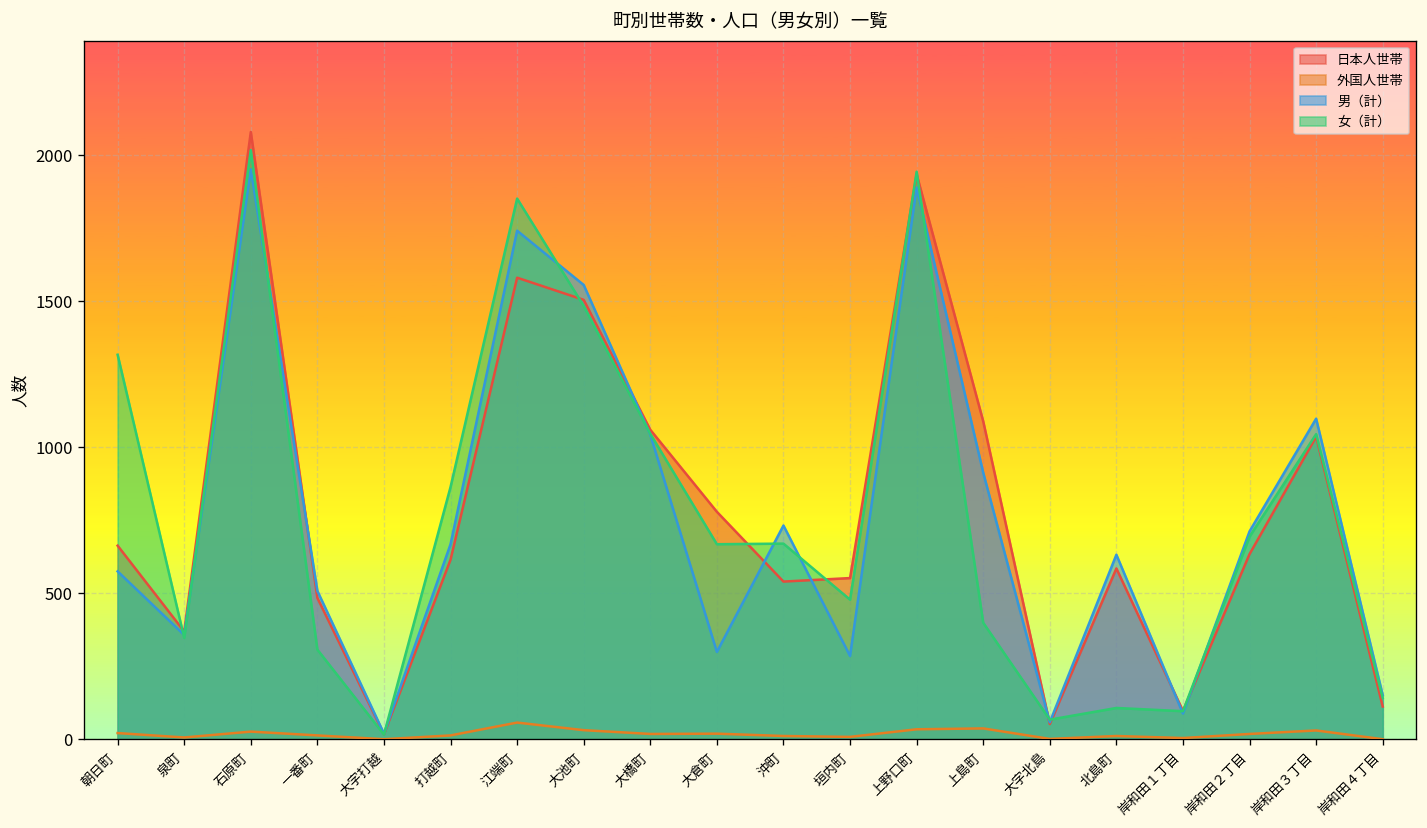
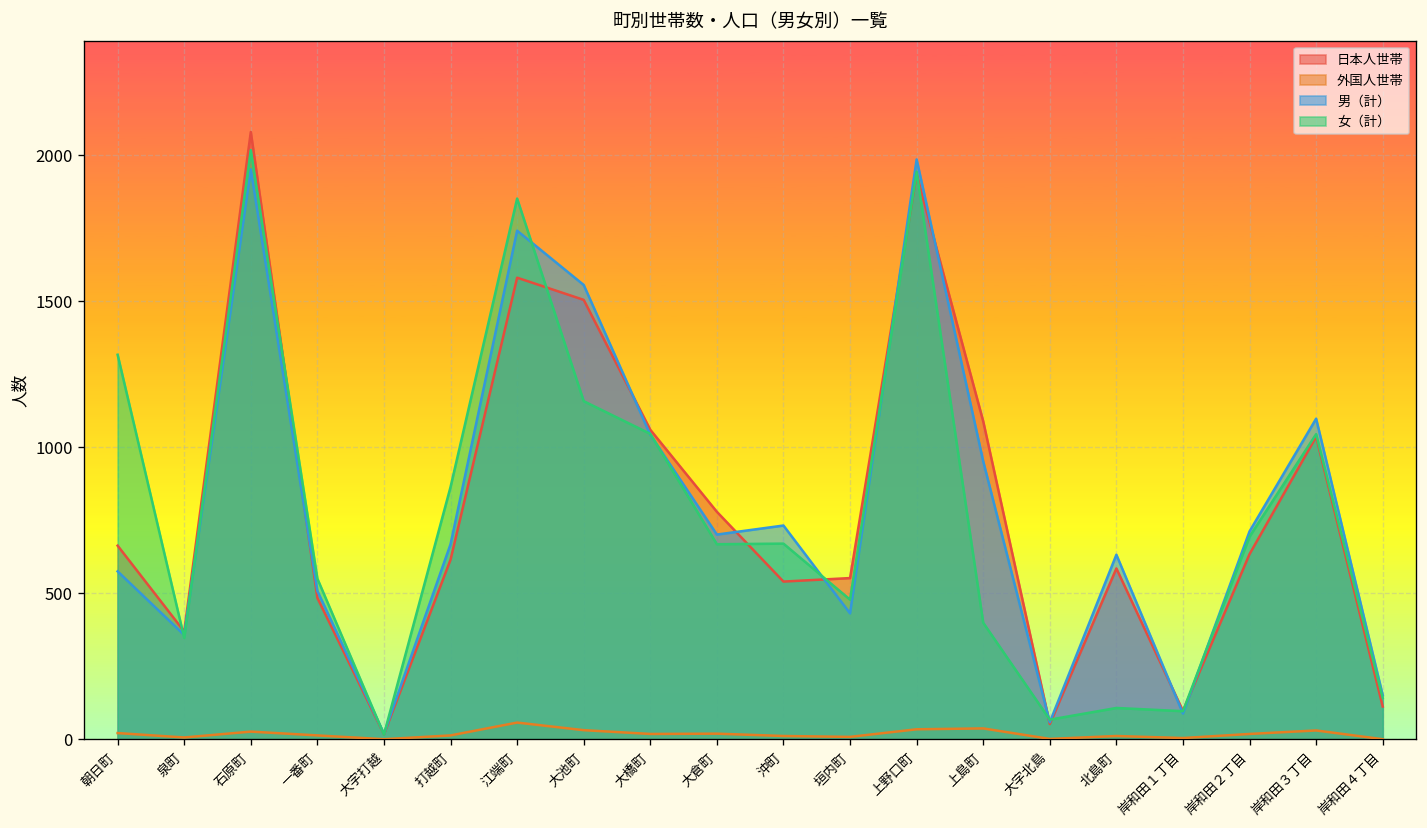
女（計）, 一番町: 310 -> 550
女（計）, 大池町: 1480 -> 1160
男（計）, 大倉町: 300 -> 700
男（計）, 垣内町: 290 -> 430
男（計）, 上野口町: 1890 -> 1990
男（計）, 上島町: 910 -> 950
